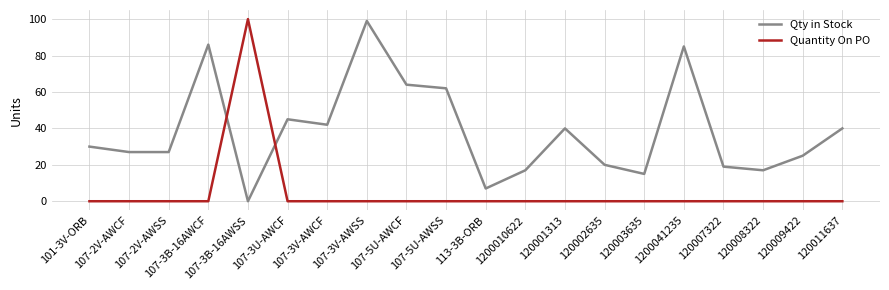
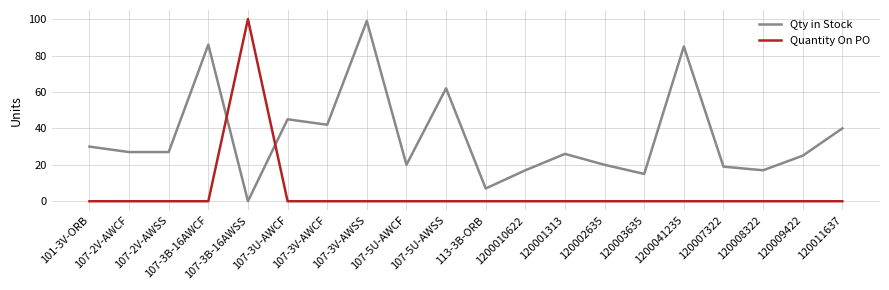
Qty in Stock, 107-5U-AWCF: 64 -> 20
Qty in Stock, 120001313: 40 -> 26
